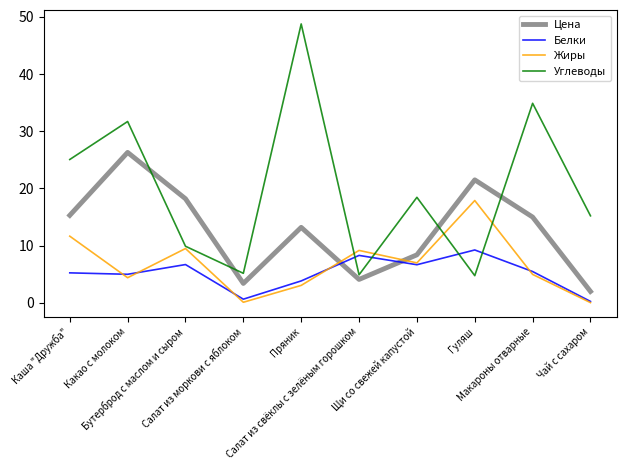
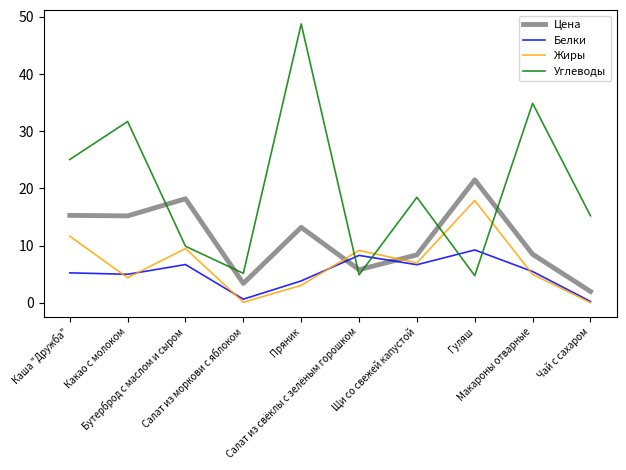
Цена, Какао с молоком: 26 -> 15
Цена, Салат из свёклы с зелёным горошком: 4 -> 6
Цена, Макароны отварные: 15 -> 9
